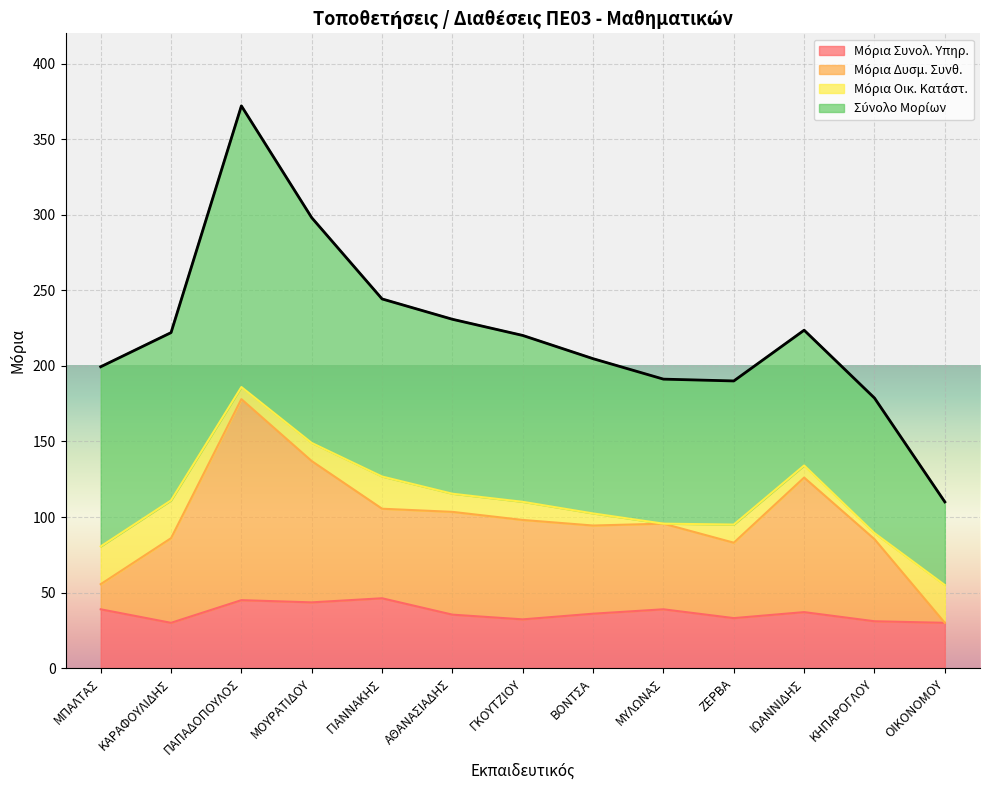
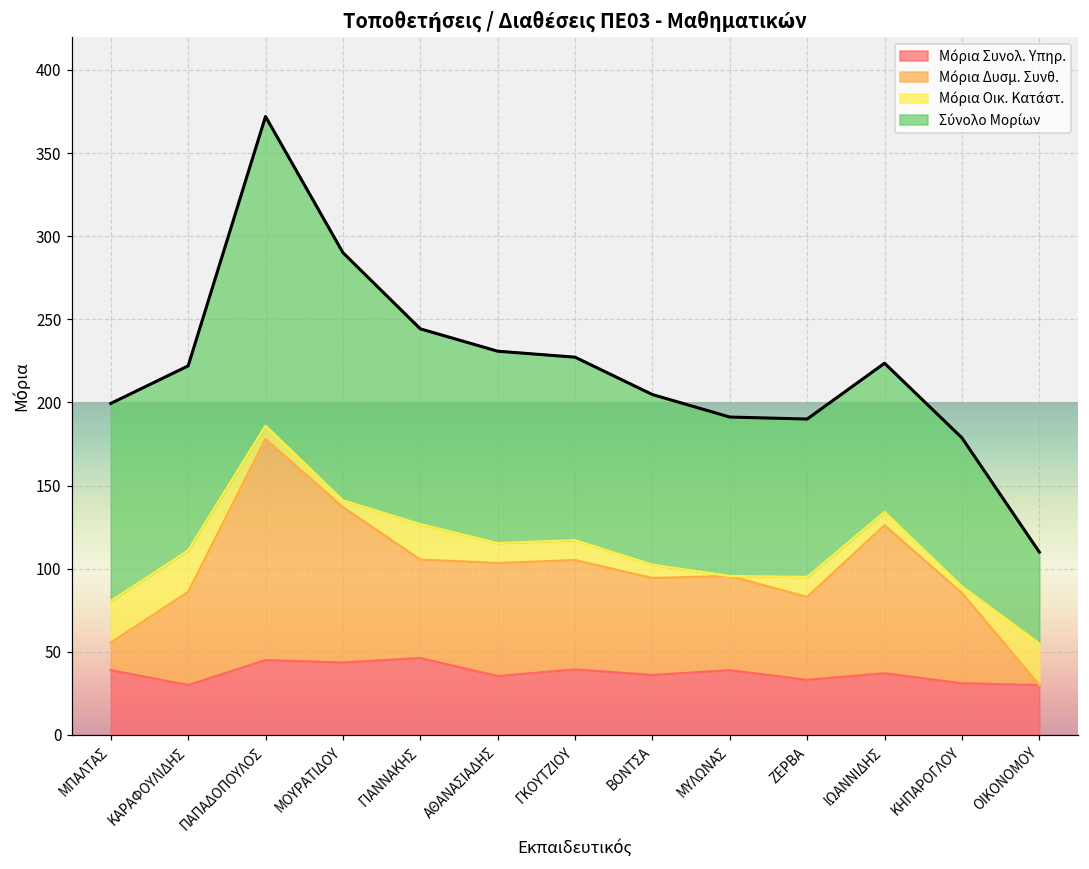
Μόρια Οικ. Κατάστ., ΜΟΥΡΑΤΙΔΟΥ: 12 -> 4
Μόρια Συνολ. Υπηρ., ΓΚΟΥΤΖΙΟΥ: 32 -> 39
